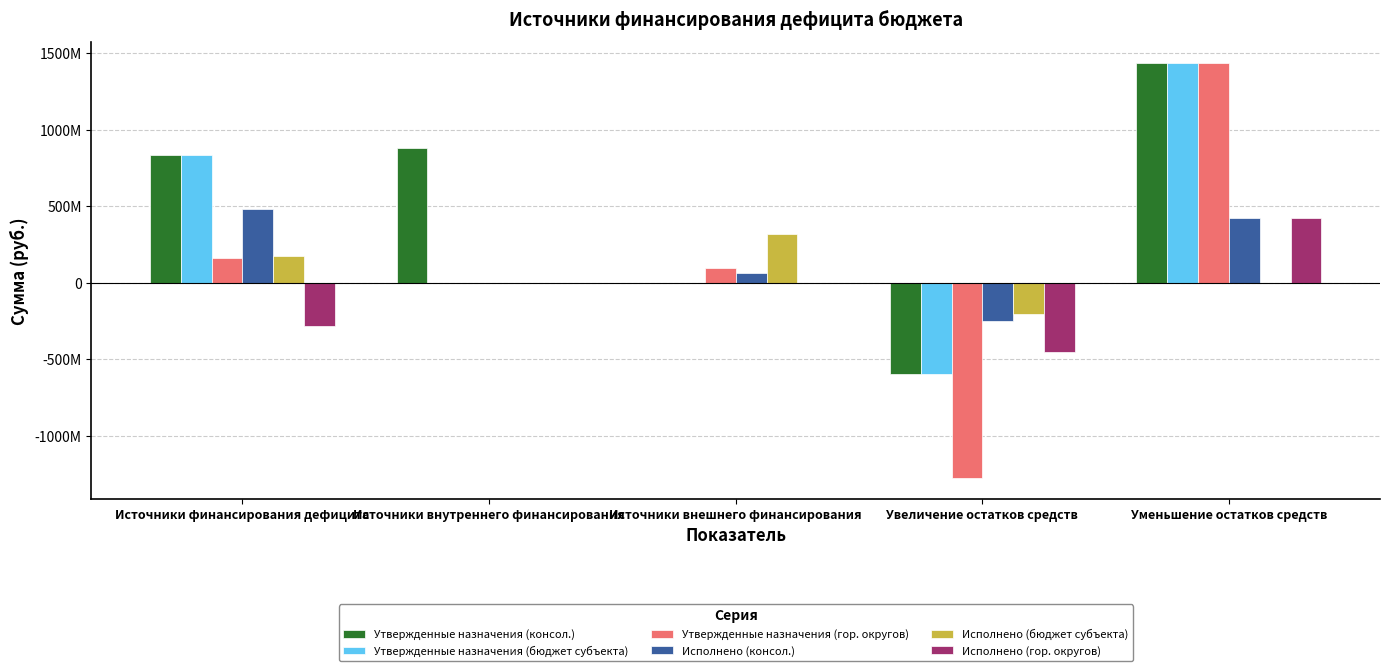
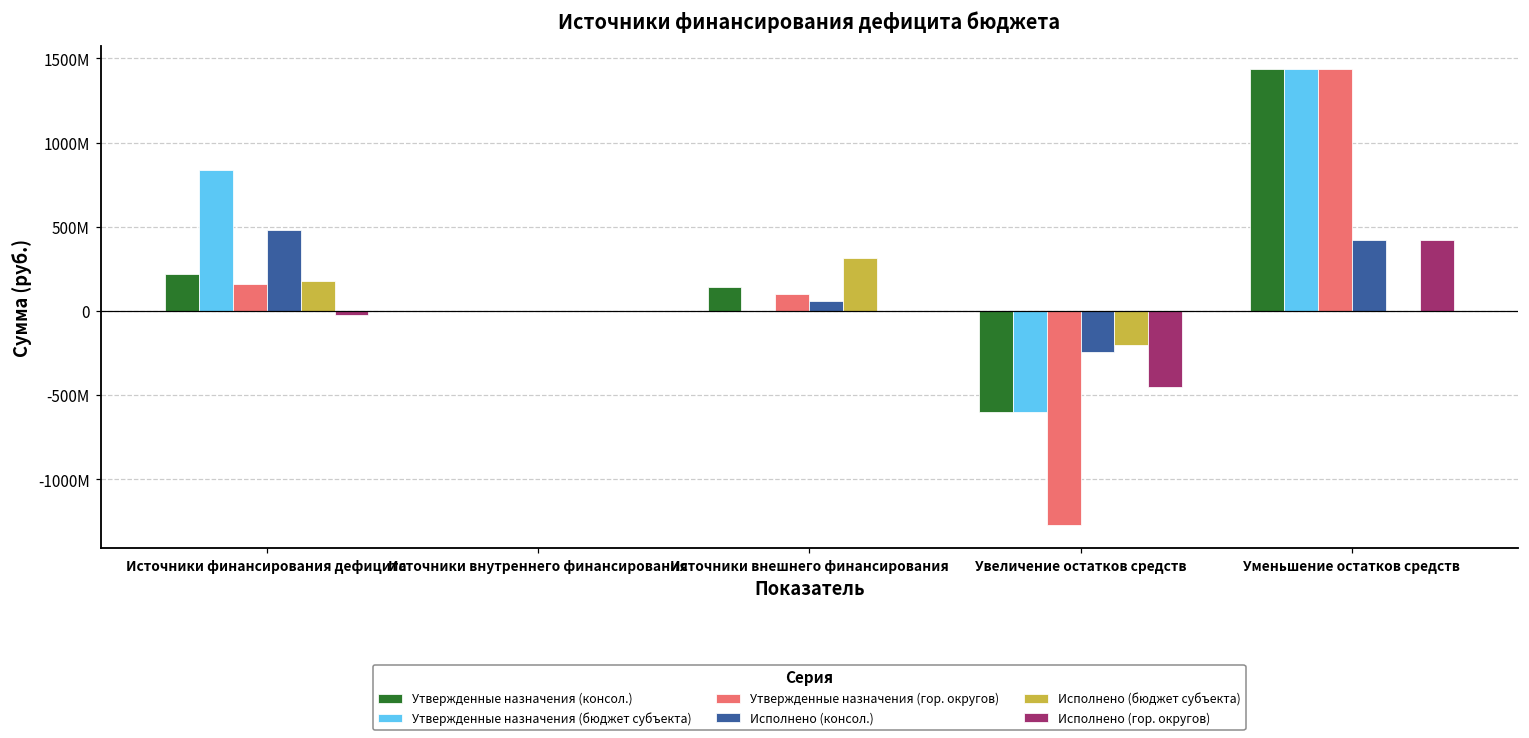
Утвержденные назначения (консол.), Источники финансирования дефицита: 840000000 -> 220000000
Исполнено (гор. округов), Источники финансирования дефицита: -280000000 -> -30000000
Утвержденные назначения (консол.), Источники внутреннего финансирования: 880000000 -> 0
Утвержденные назначения (консол.), Источники внешнего финансирования: 0 -> 140000000
